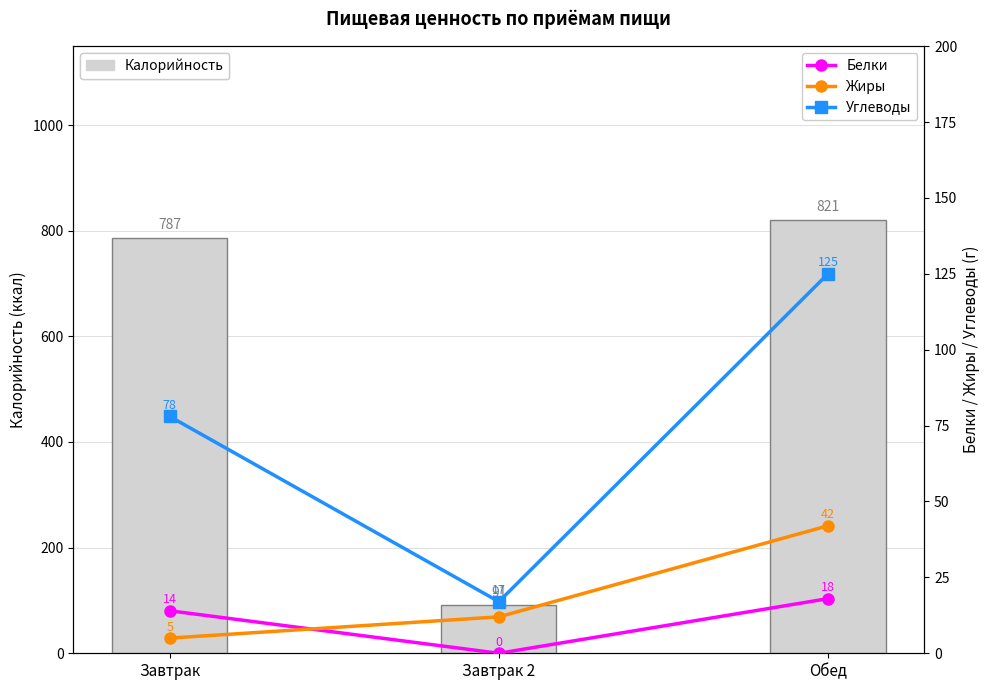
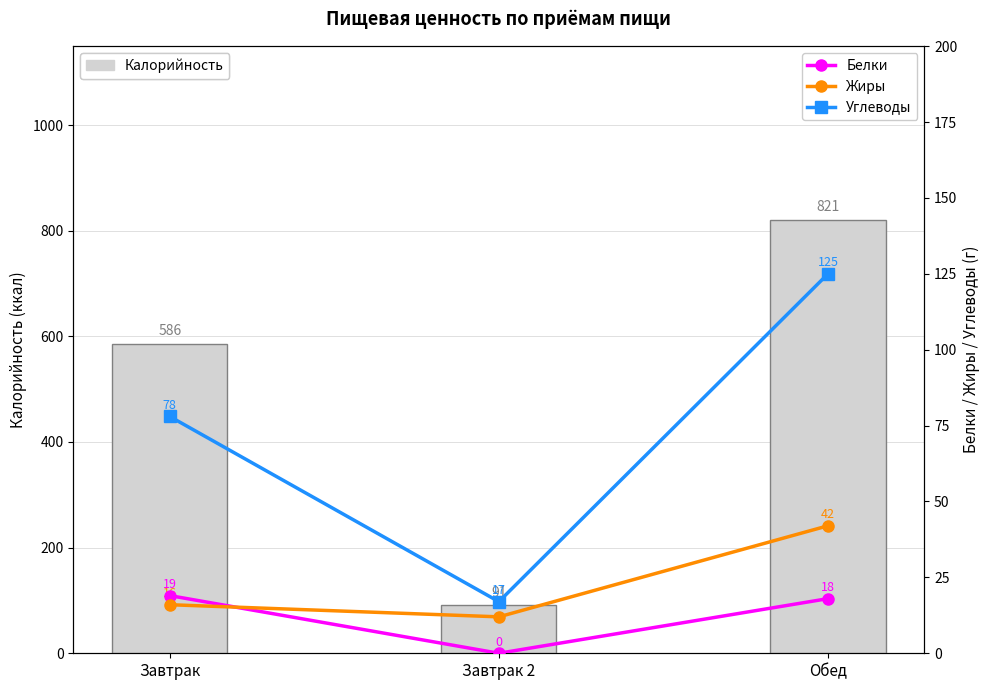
Калорийность, Завтрак: 787 -> 586
Белки, Завтрак: 14 -> 19
Жиры, Завтрак: 5 -> 16
